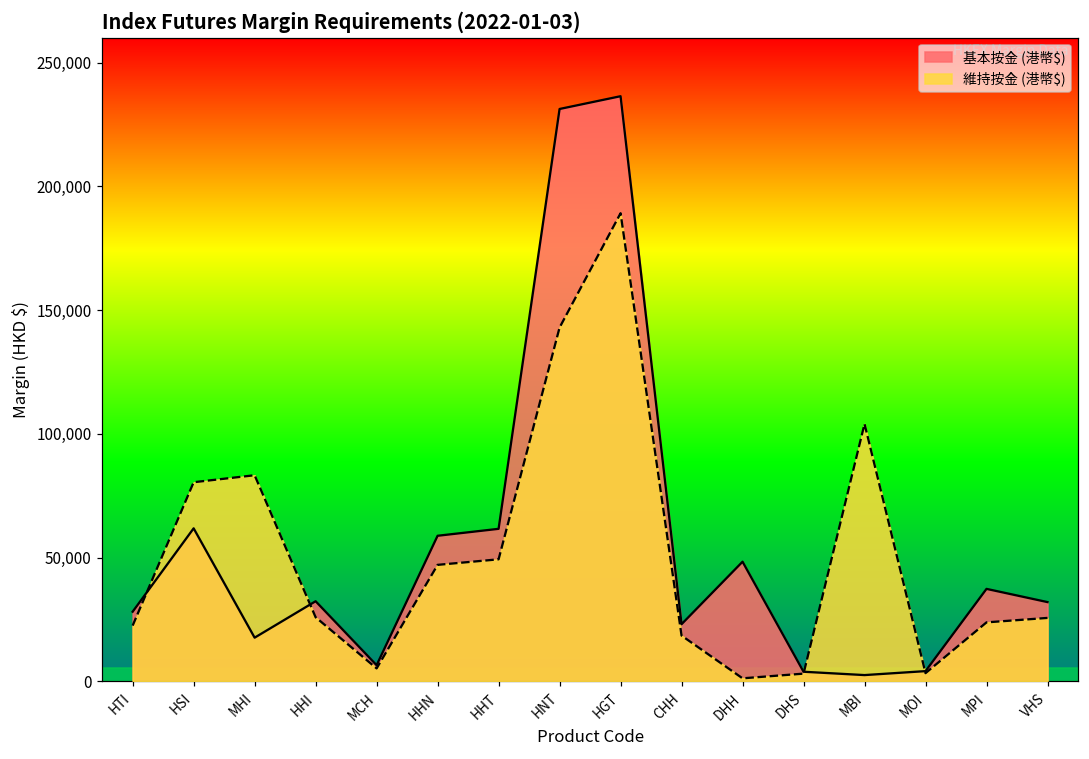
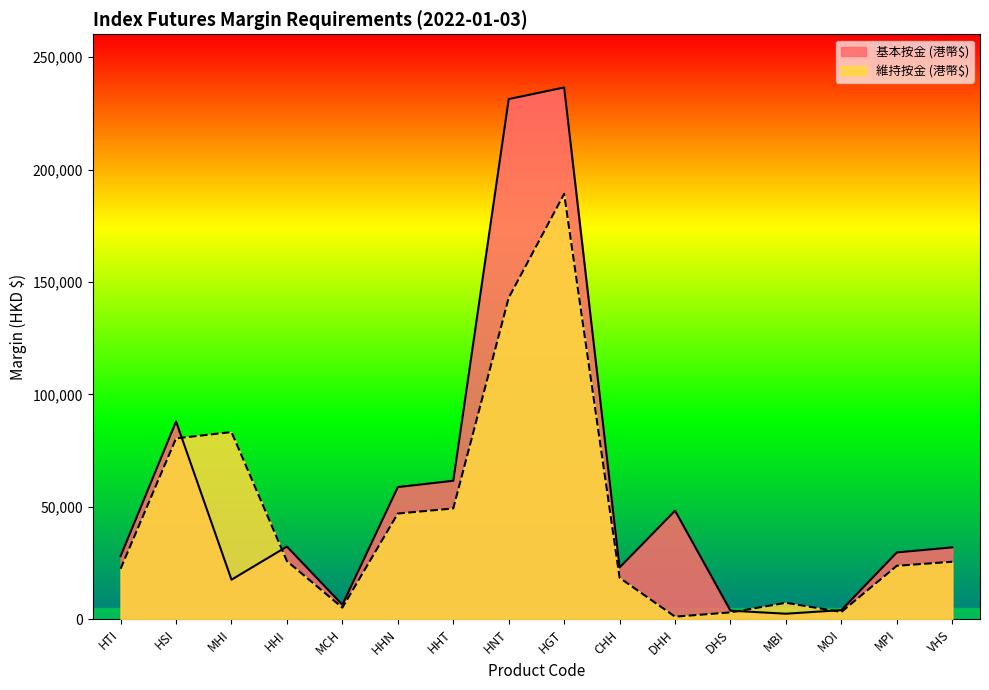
基本按金 (港幣$), HSI: 62,000 -> 88,000
維持按金 (港幣$), MBI: 104,000 -> 7,000
基本按金 (港幣$), MPI: 37,000 -> 30,000
